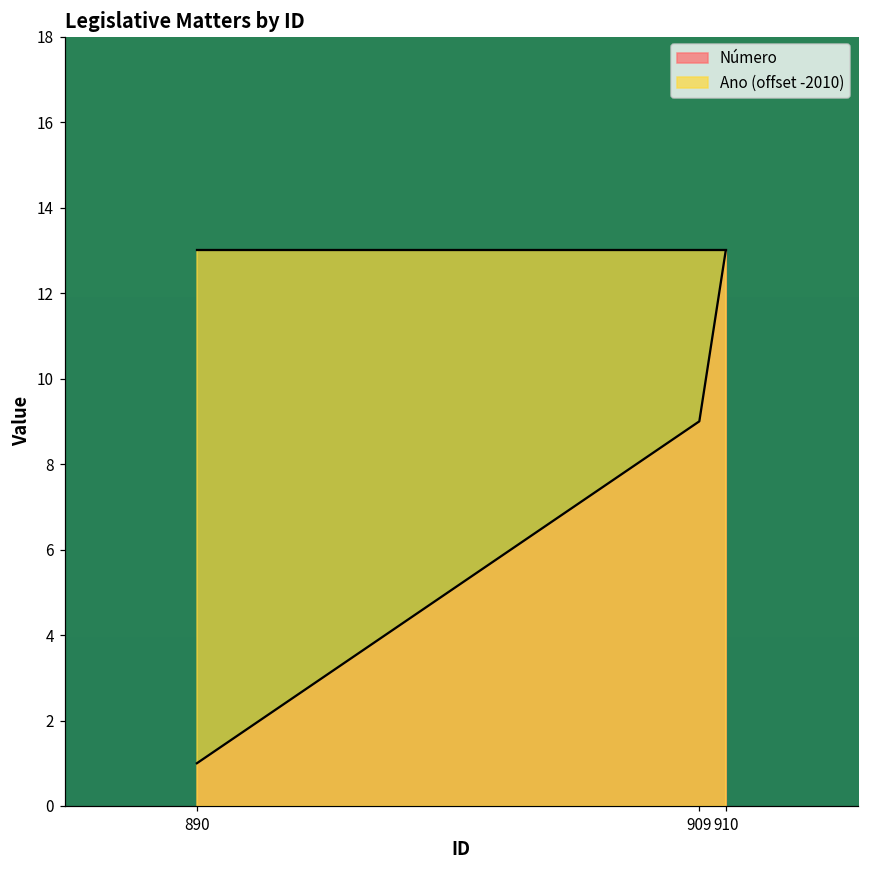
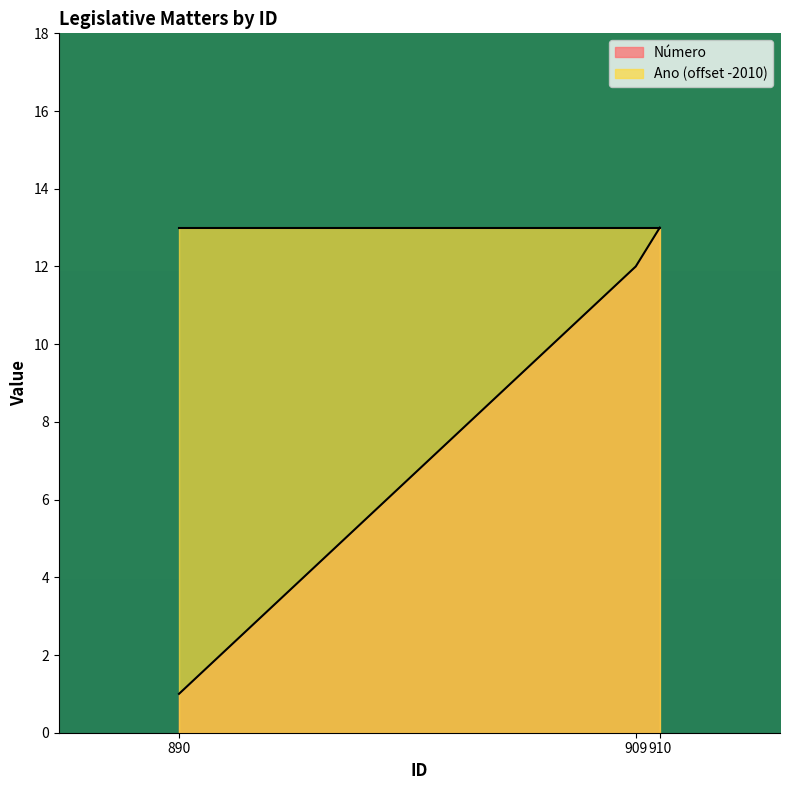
Número, 909: 9 -> 12
